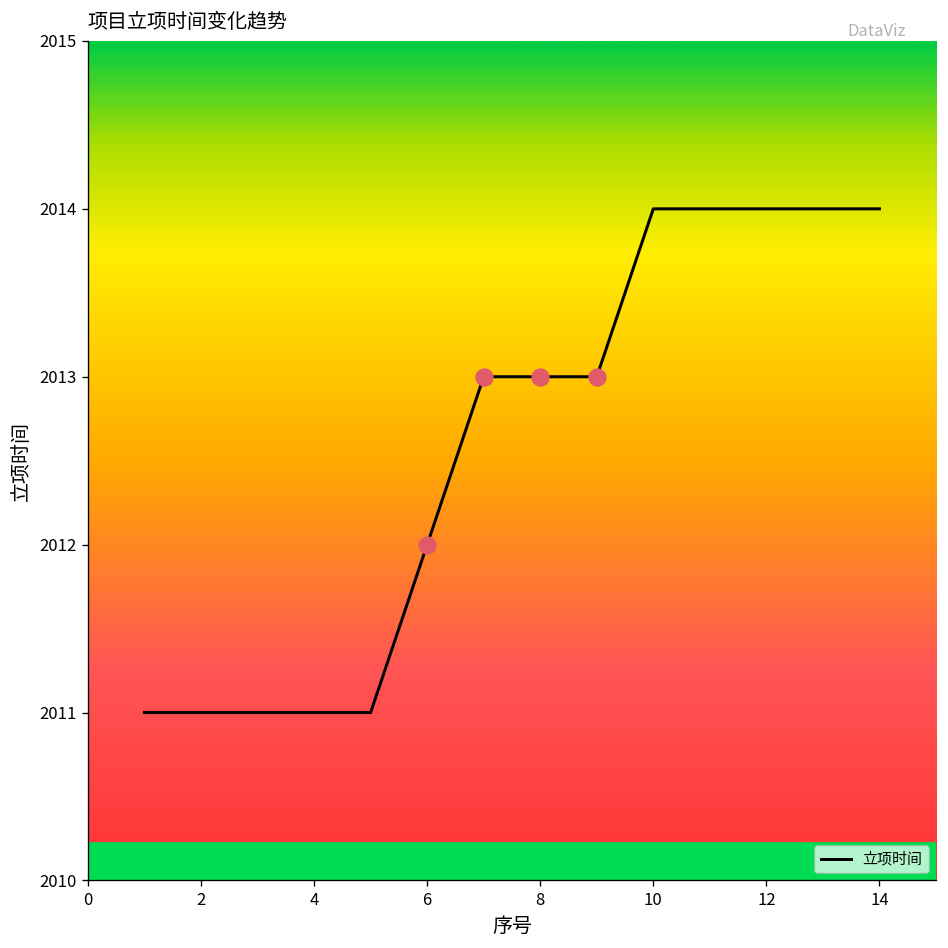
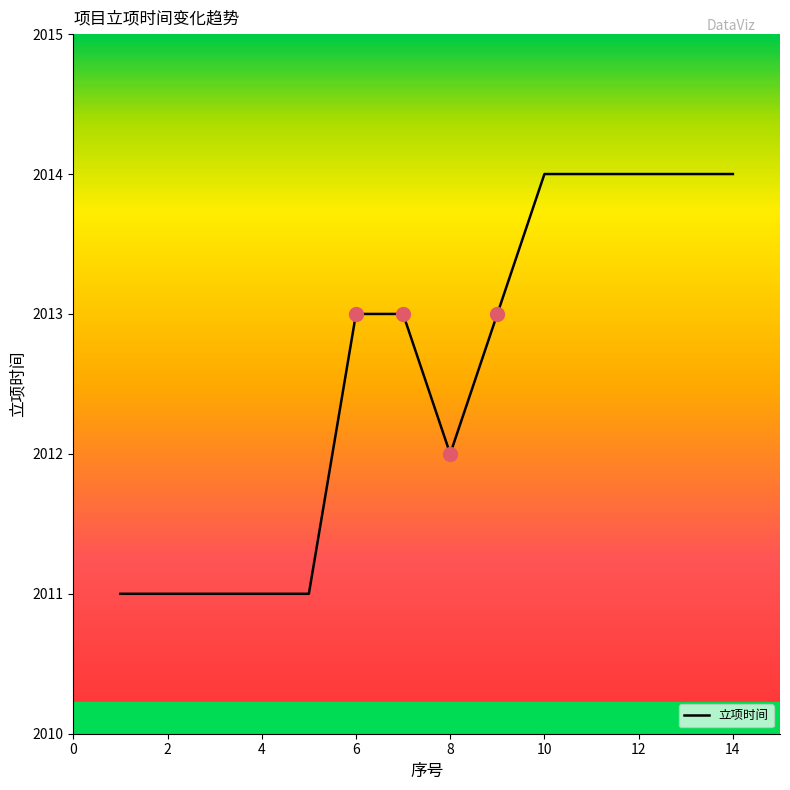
立项时间, 6: 2012 -> 2013
立项时间, 8: 2013 -> 2012
